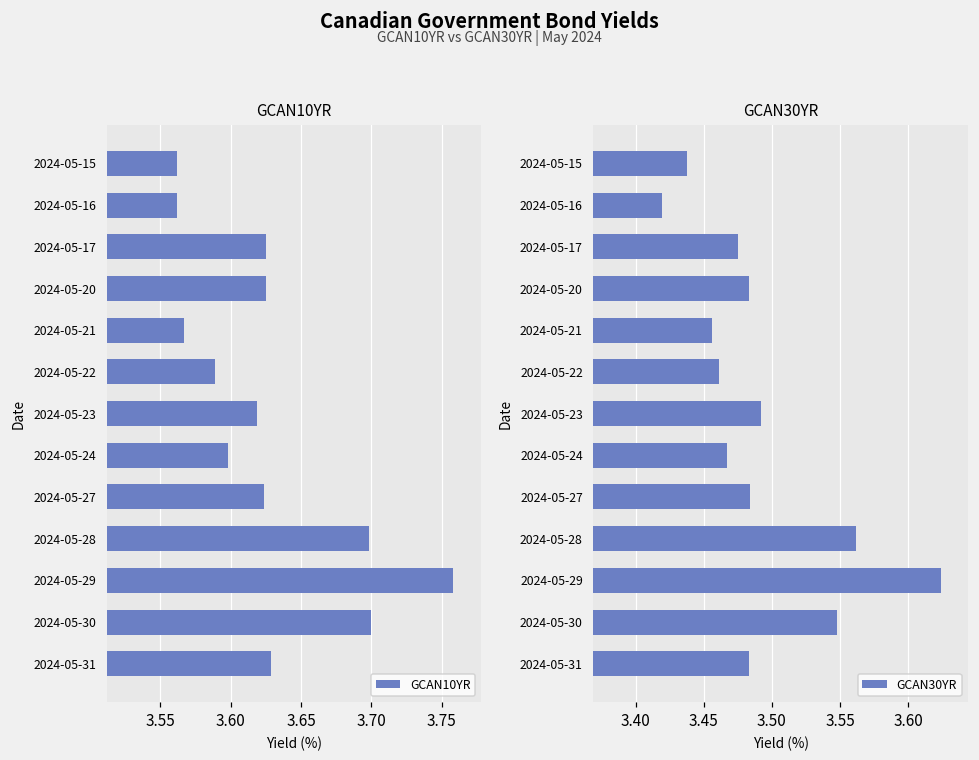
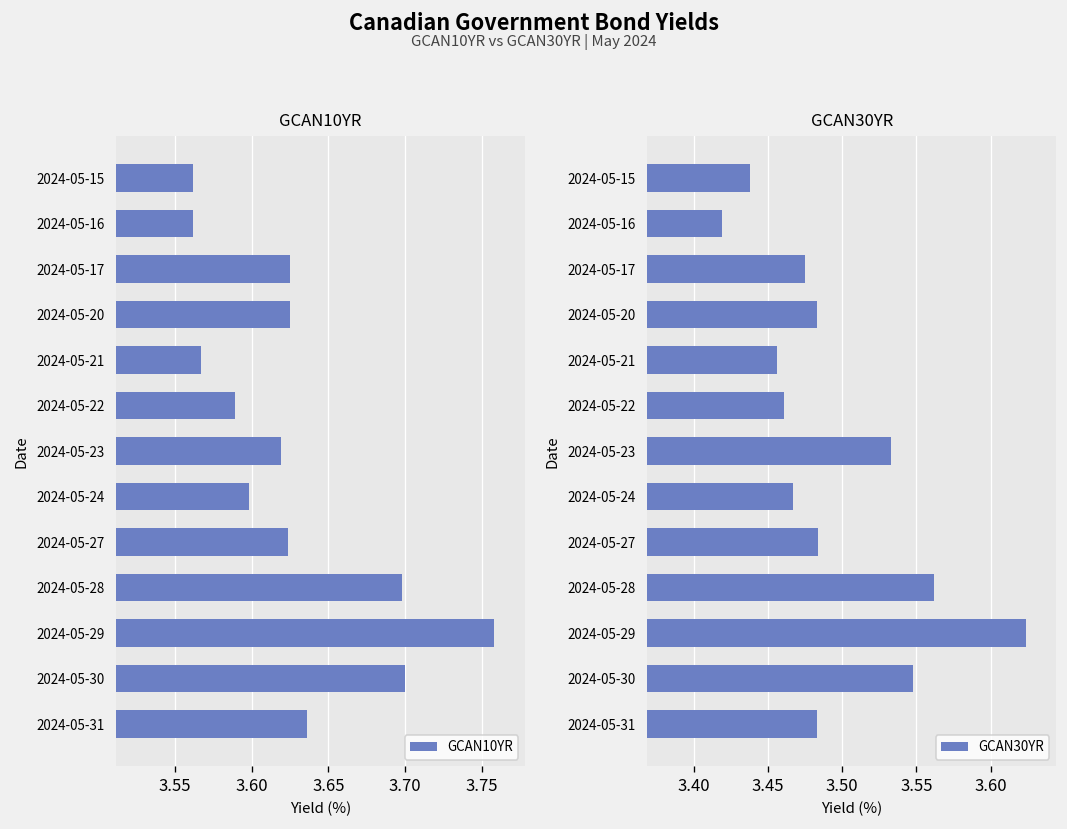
GCAN10YR, 2024-05-31: 3.629 -> 3.636
GCAN30YR, 2024-05-23: 3.492 -> 3.533
